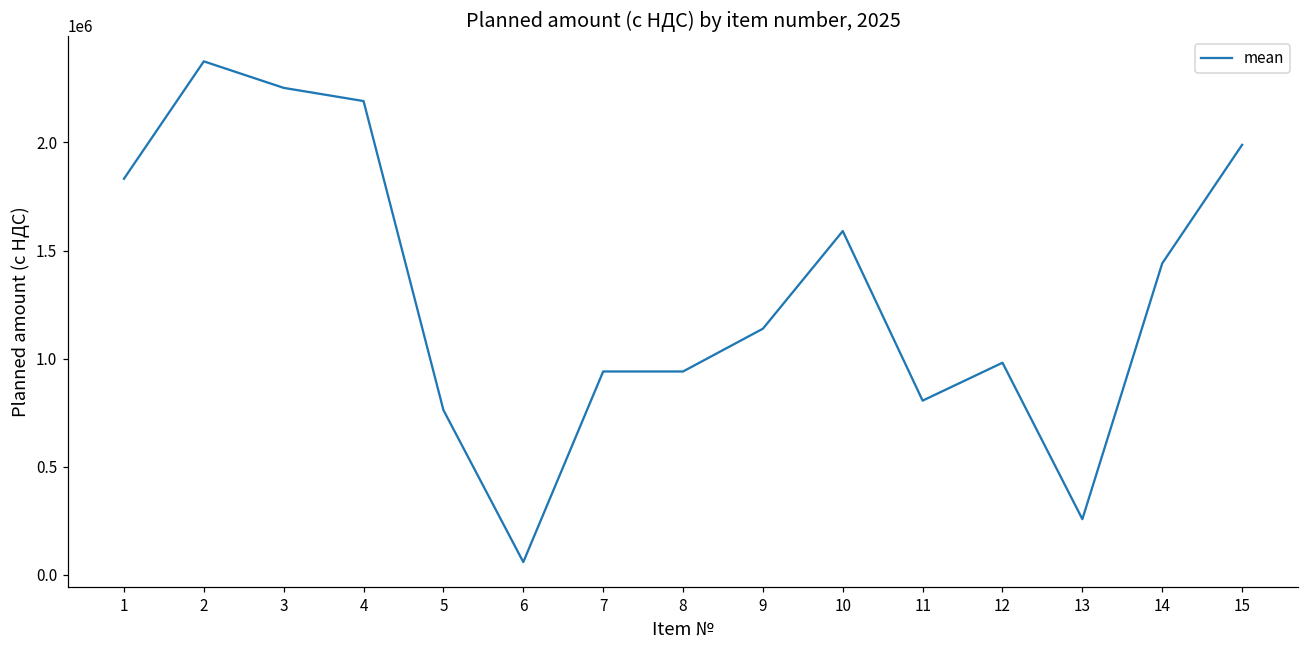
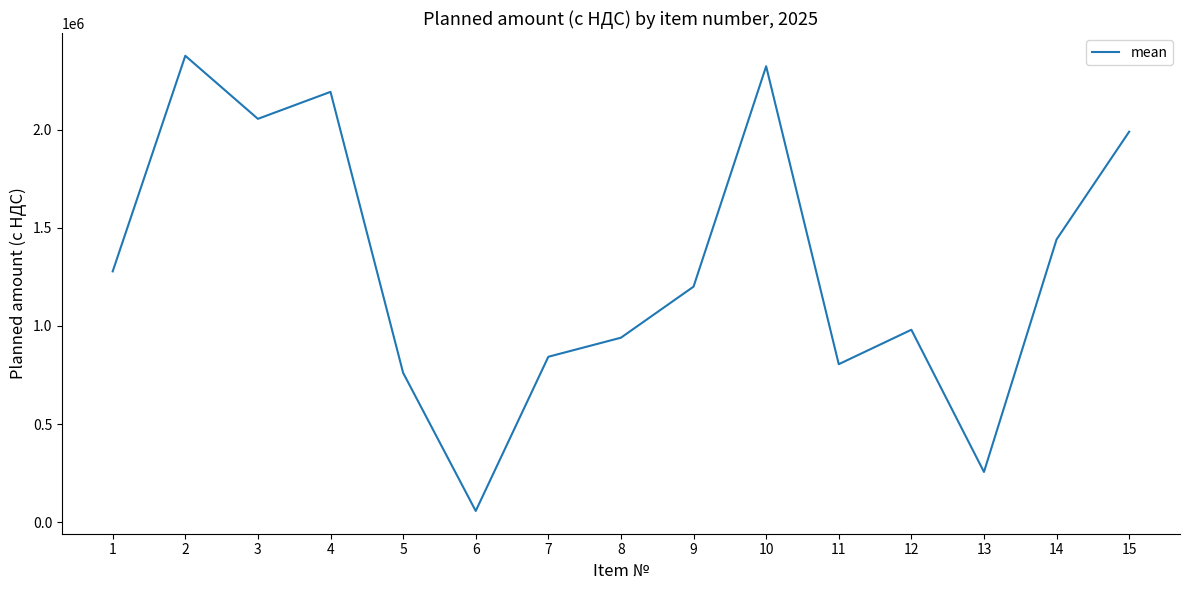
1: 1830000 -> 1280000
3: 2250000 -> 2050000
7: 940000 -> 840000
9: 1140000 -> 1200000
10: 1590000 -> 2320000
